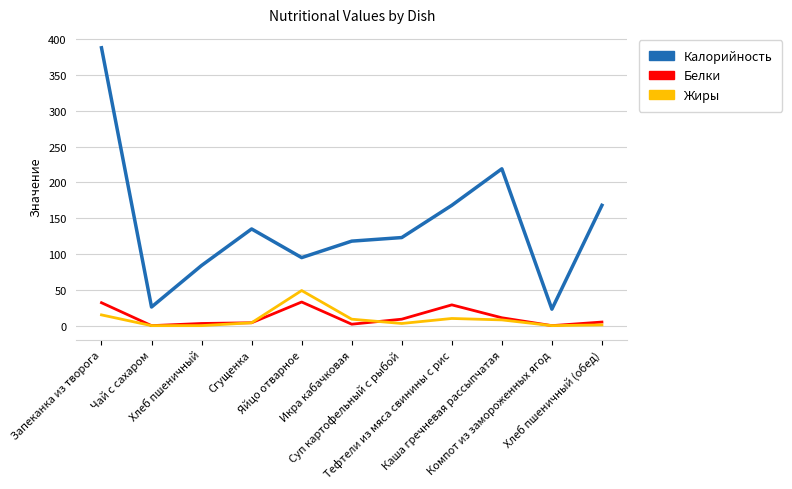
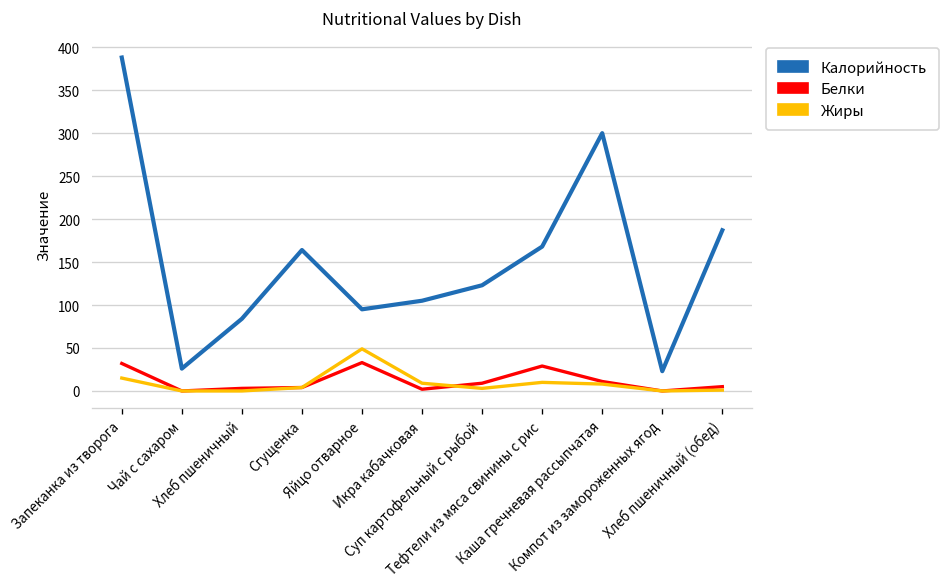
Калорийность, Сгущенка: 140 -> 160
Калорийность, Икра кабачковая: 120 -> 110
Калорийность, Каша гречневая рассыпчатая: 220 -> 300
Калорийность, Хлеб пшеничный (обед): 170 -> 190
